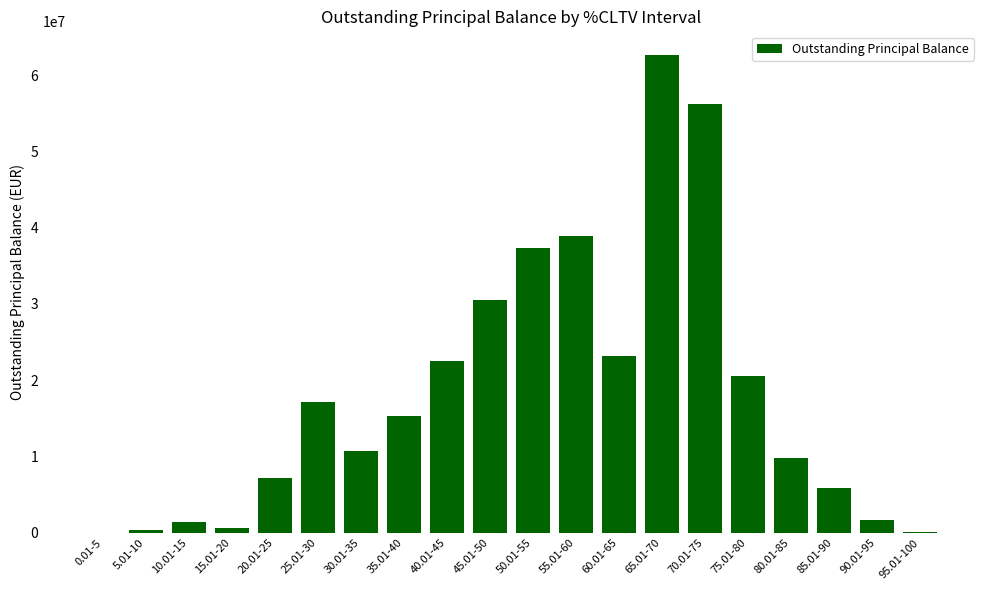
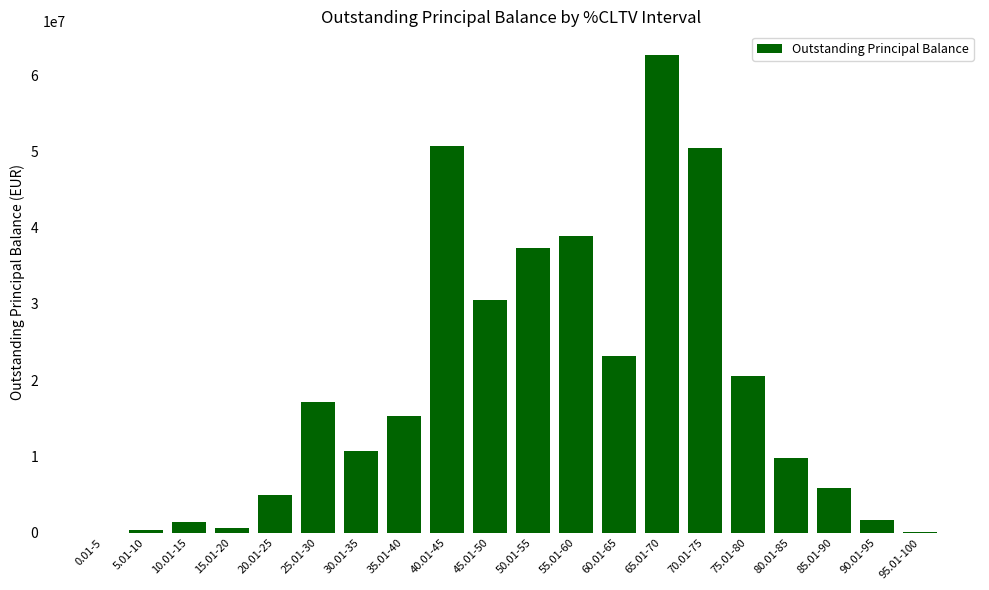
20.01-25: 7000000 -> 5000000
40.01-45: 22000000 -> 51000000
70.01-75: 56000000 -> 50000000
